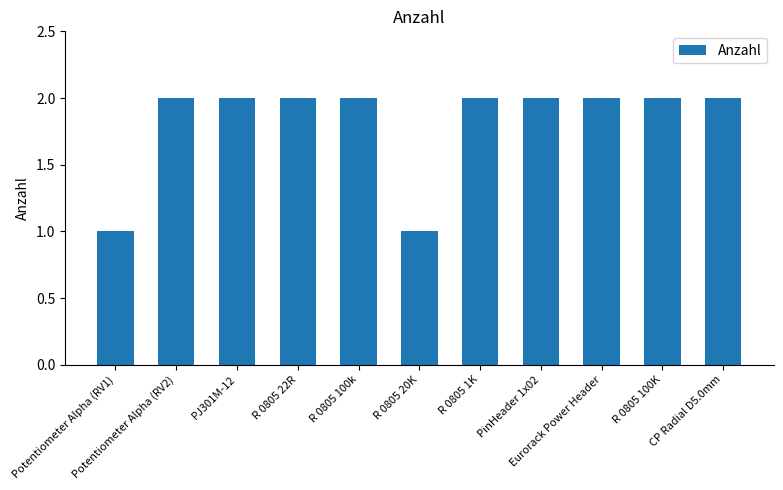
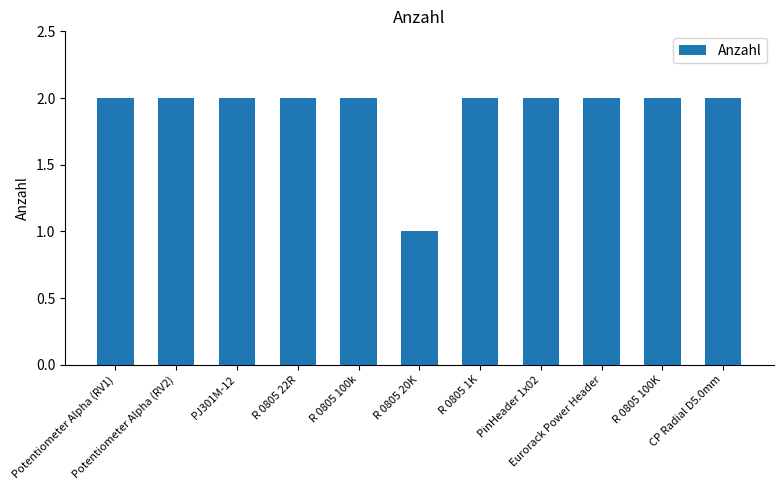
Potentiometer Alpha (RV1): 1 -> 2
